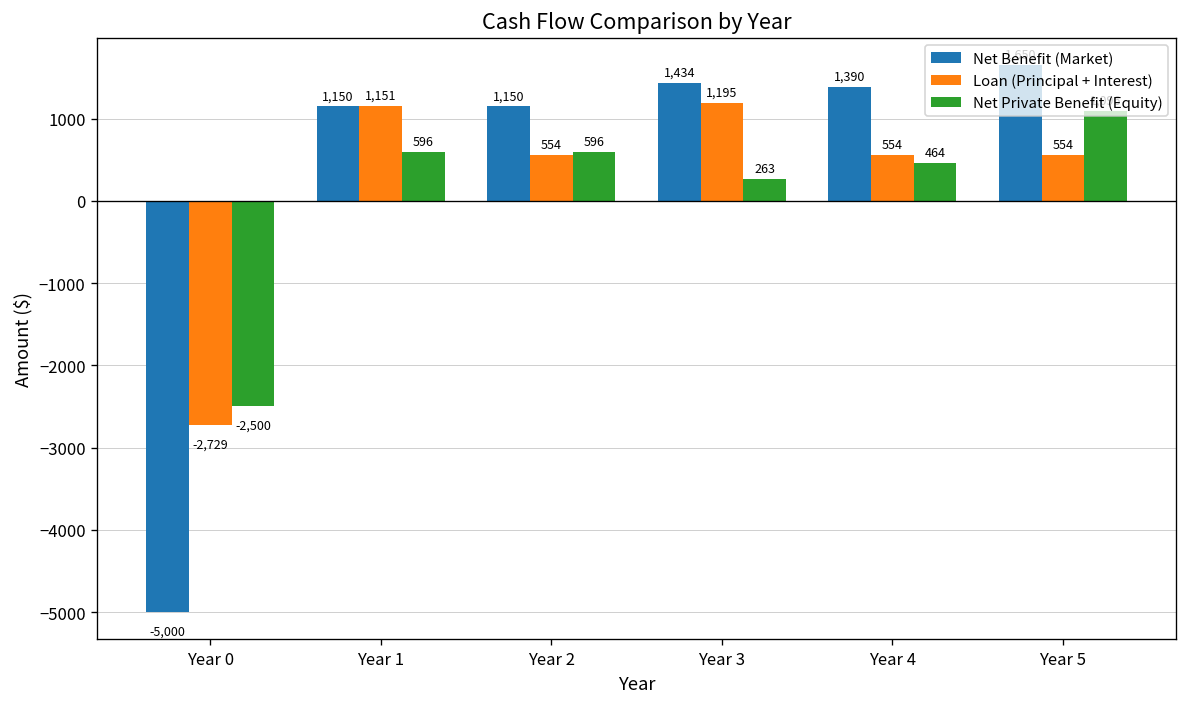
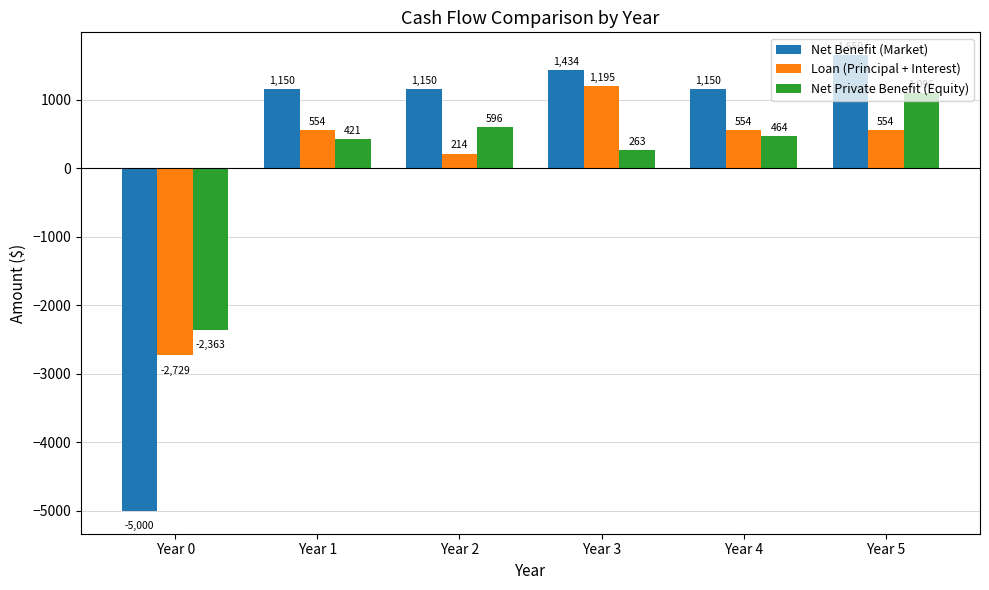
Net Private Benefit (Equity), Year 0: -2,500 -> -2,363
Loan (Principal + Interest), Year 1: 1,151 -> 554
Net Private Benefit (Equity), Year 1: 596 -> 421
Loan (Principal + Interest), Year 2: 554 -> 214
Net Benefit (Market), Year 4: 1,390 -> 1,150
